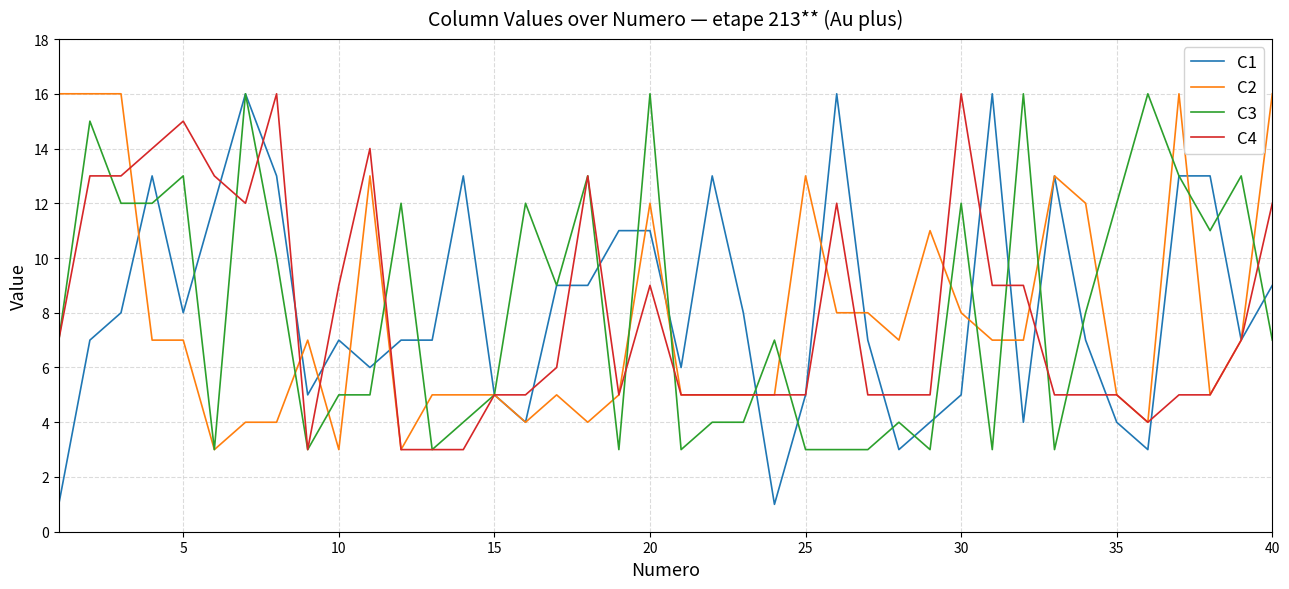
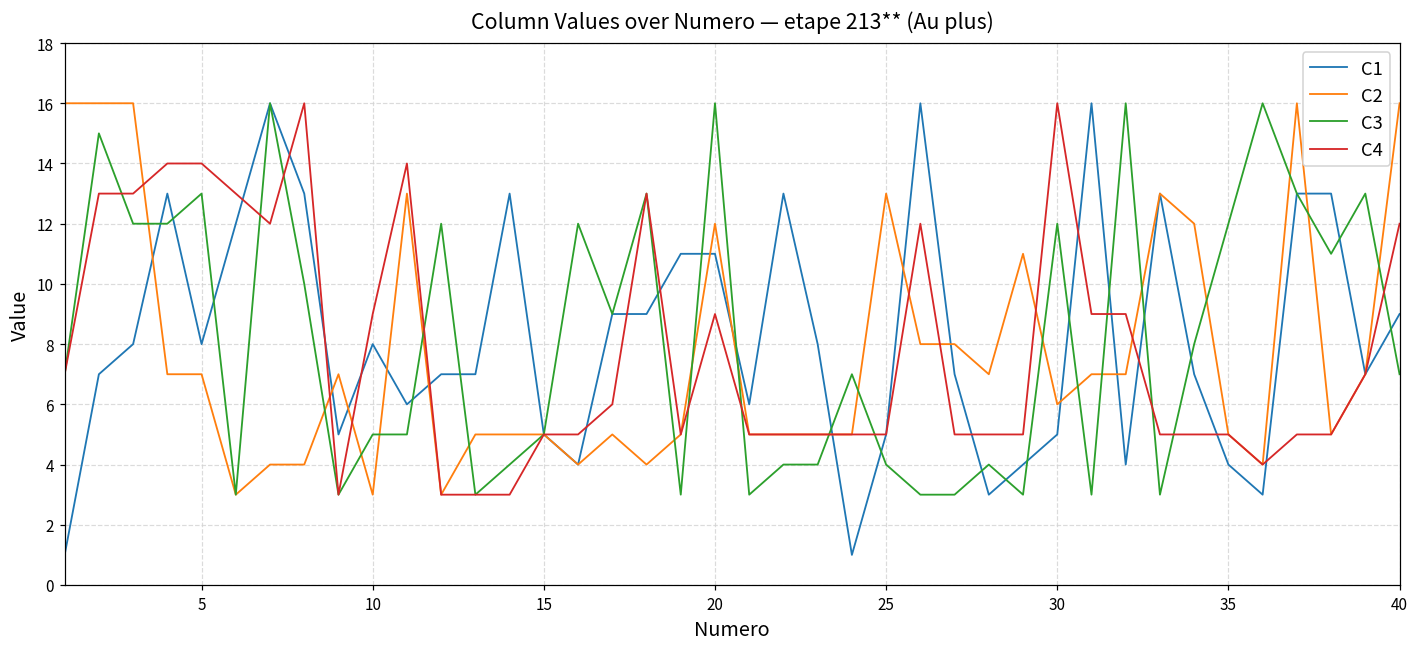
C4, 5: 15 -> 14
C1, 10: 7 -> 8
C3, 25: 3 -> 4
C2, 30: 8 -> 6
